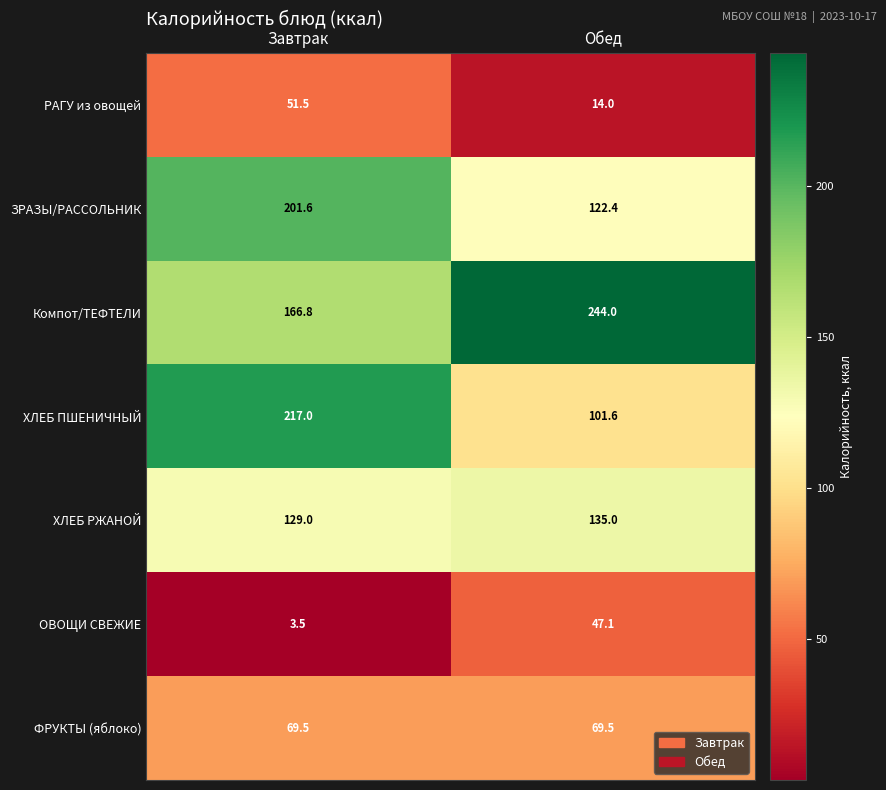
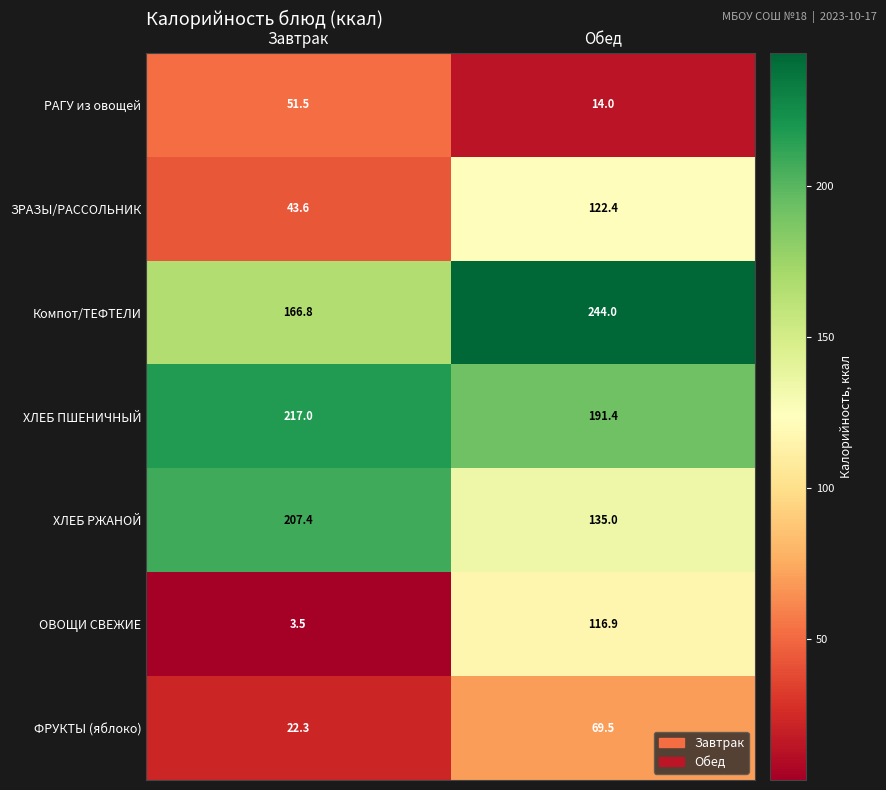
ЗРАЗЫ/РАССОЛЬНИК, Завтрак: 201.6 -> 43.6
ХЛЕБ ПШЕНИЧНЫЙ, Обед: 101.6 -> 191.4
ХЛЕБ РЖАНОЙ, Завтрак: 129.0 -> 207.4
ОВОЩИ СВЕЖИЕ, Обед: 47.1 -> 116.9
ФРУКТЫ (яблоко), Завтрак: 69.5 -> 22.3
